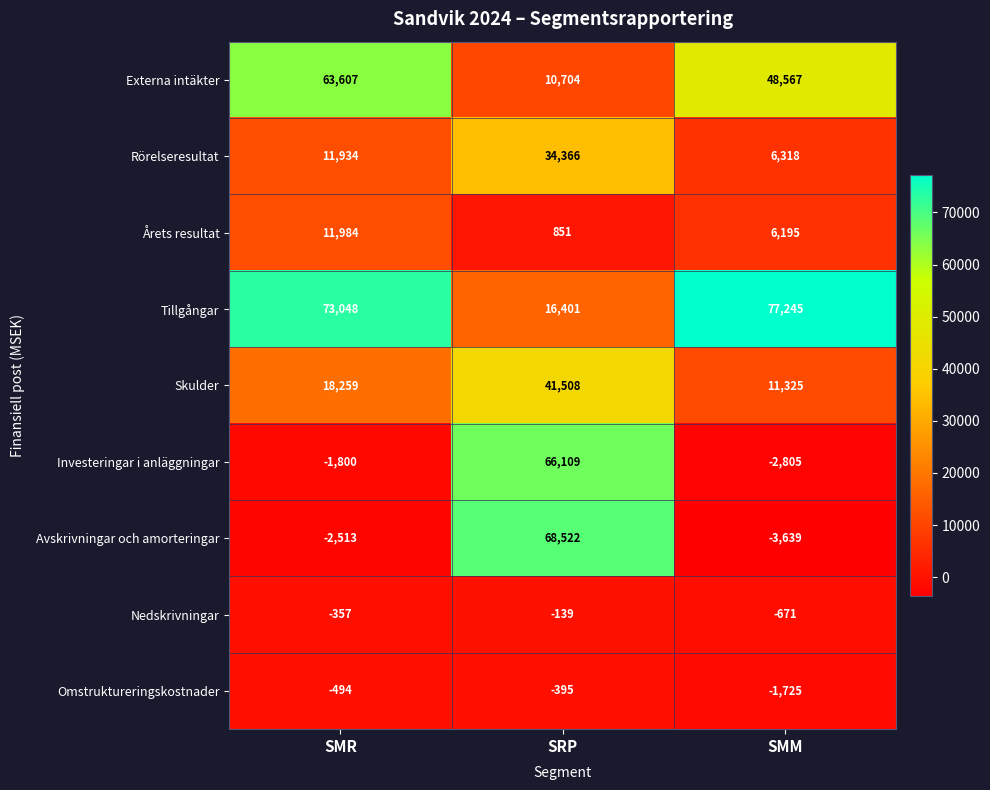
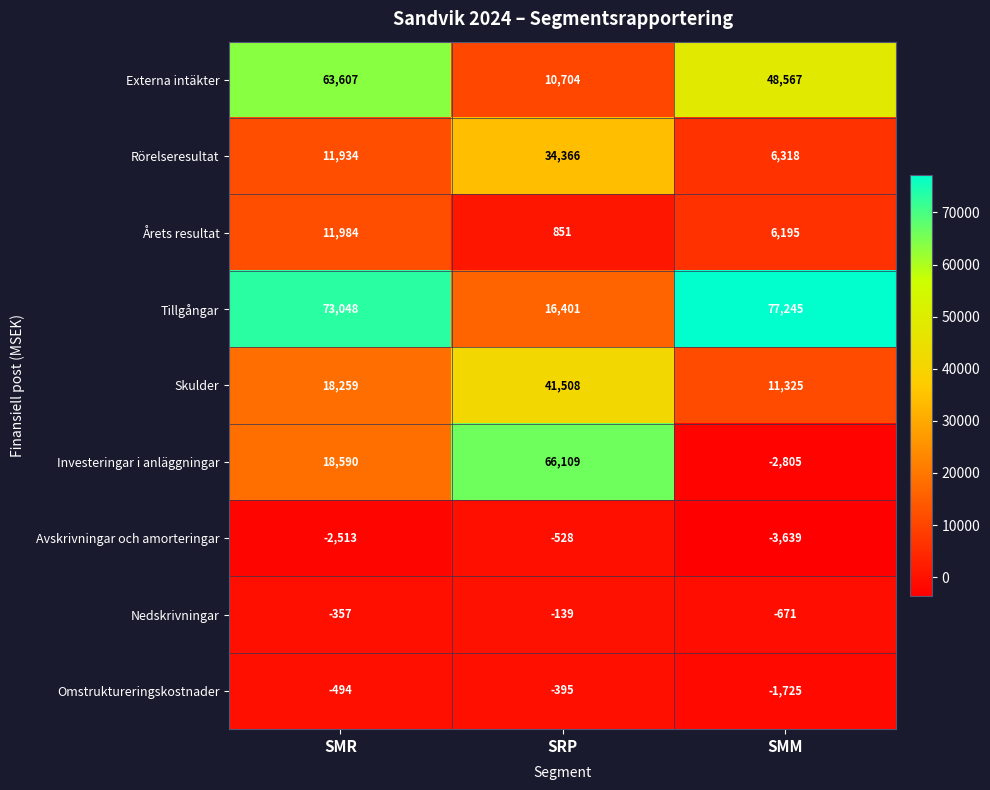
Investeringar i anläggningar, SMR: -1,800 -> 18,590
Avskrivningar och amorteringar, SRP: 68,522 -> -528
